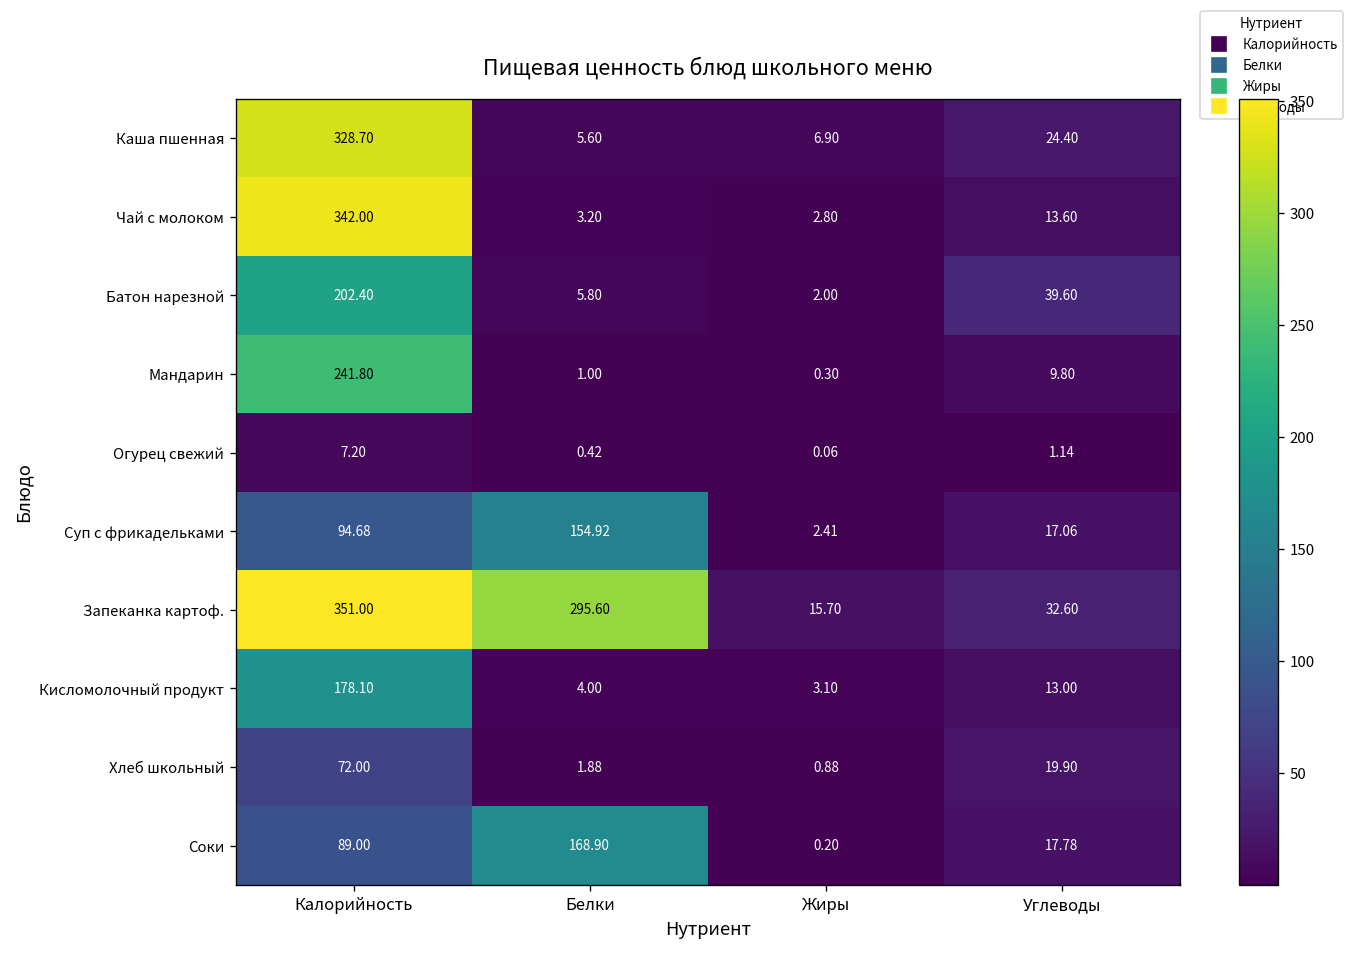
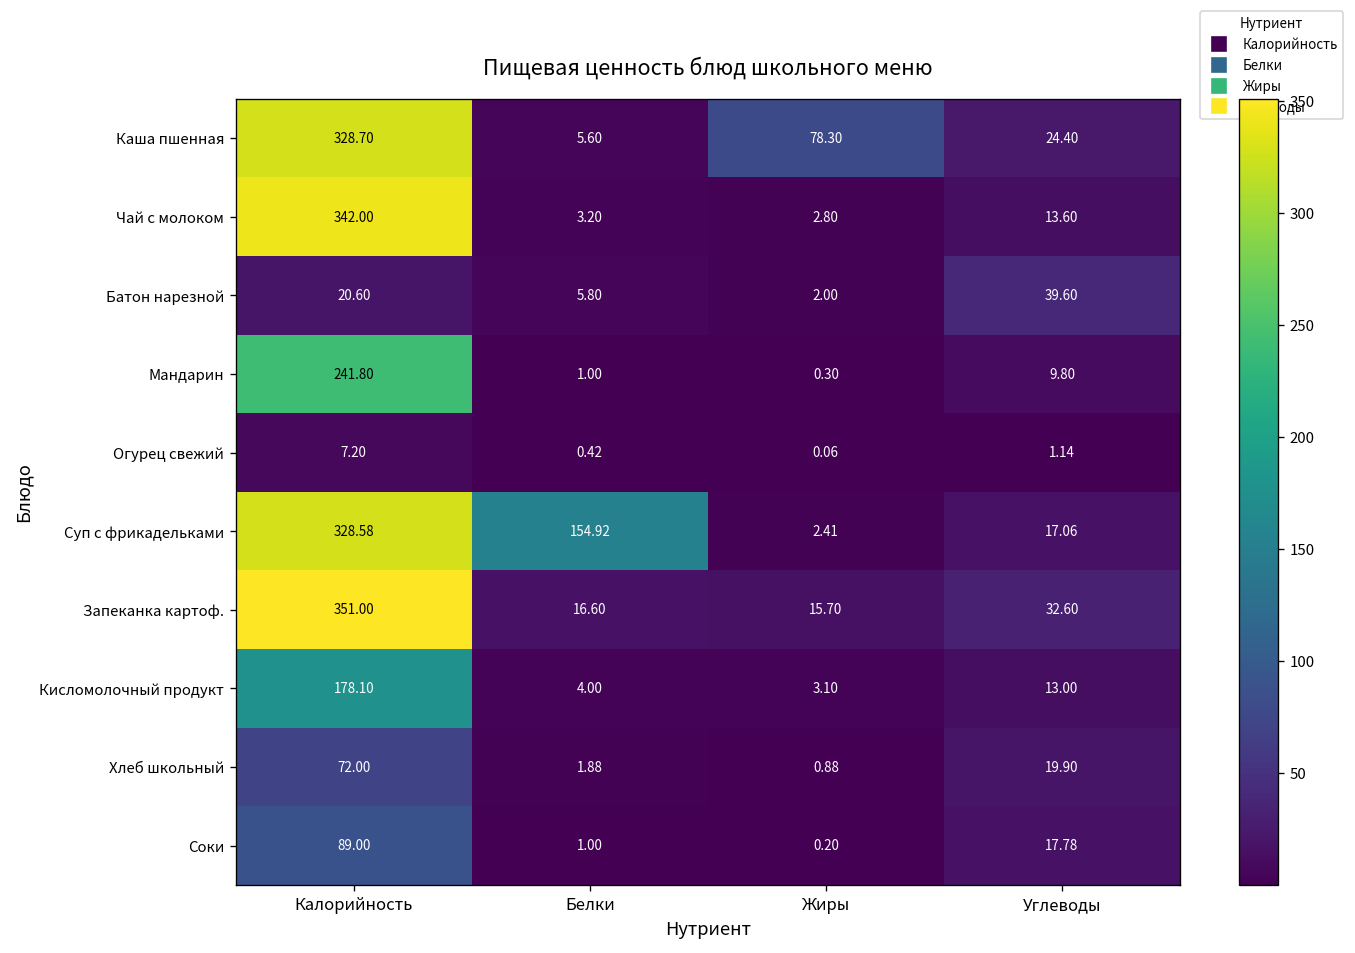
Каша пшенная, Жиры: 6.90 -> 78.30
Батон нарезной, Калорийность: 202.40 -> 20.60
Суп с фрикадельками, Калорийность: 94.68 -> 328.58
Запеканка картоф., Белки: 295.60 -> 16.60
Соки, Белки: 168.90 -> 1.00
